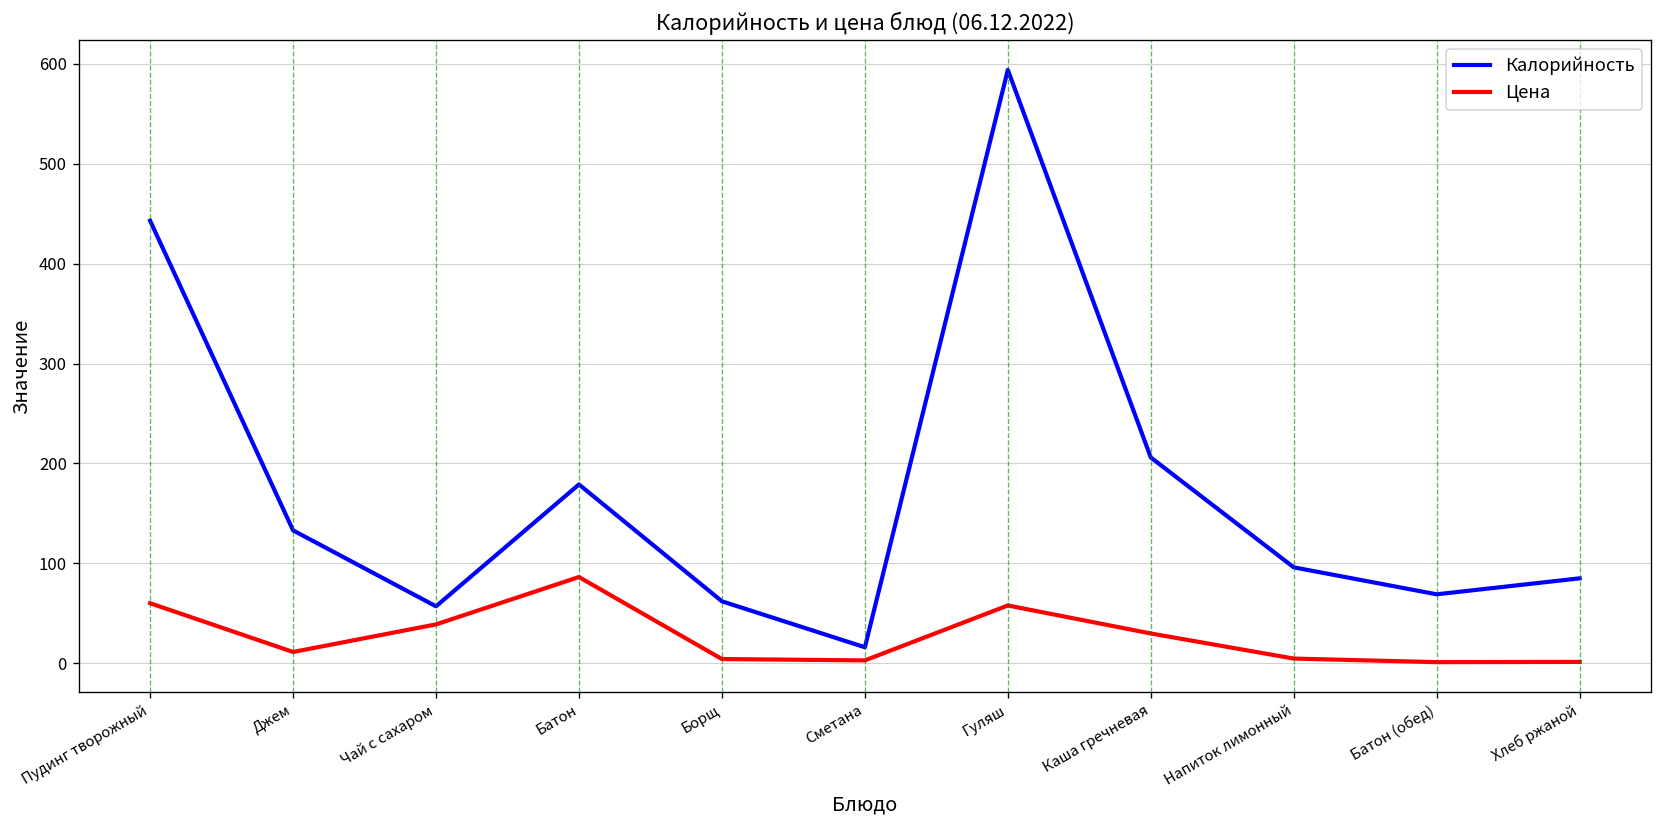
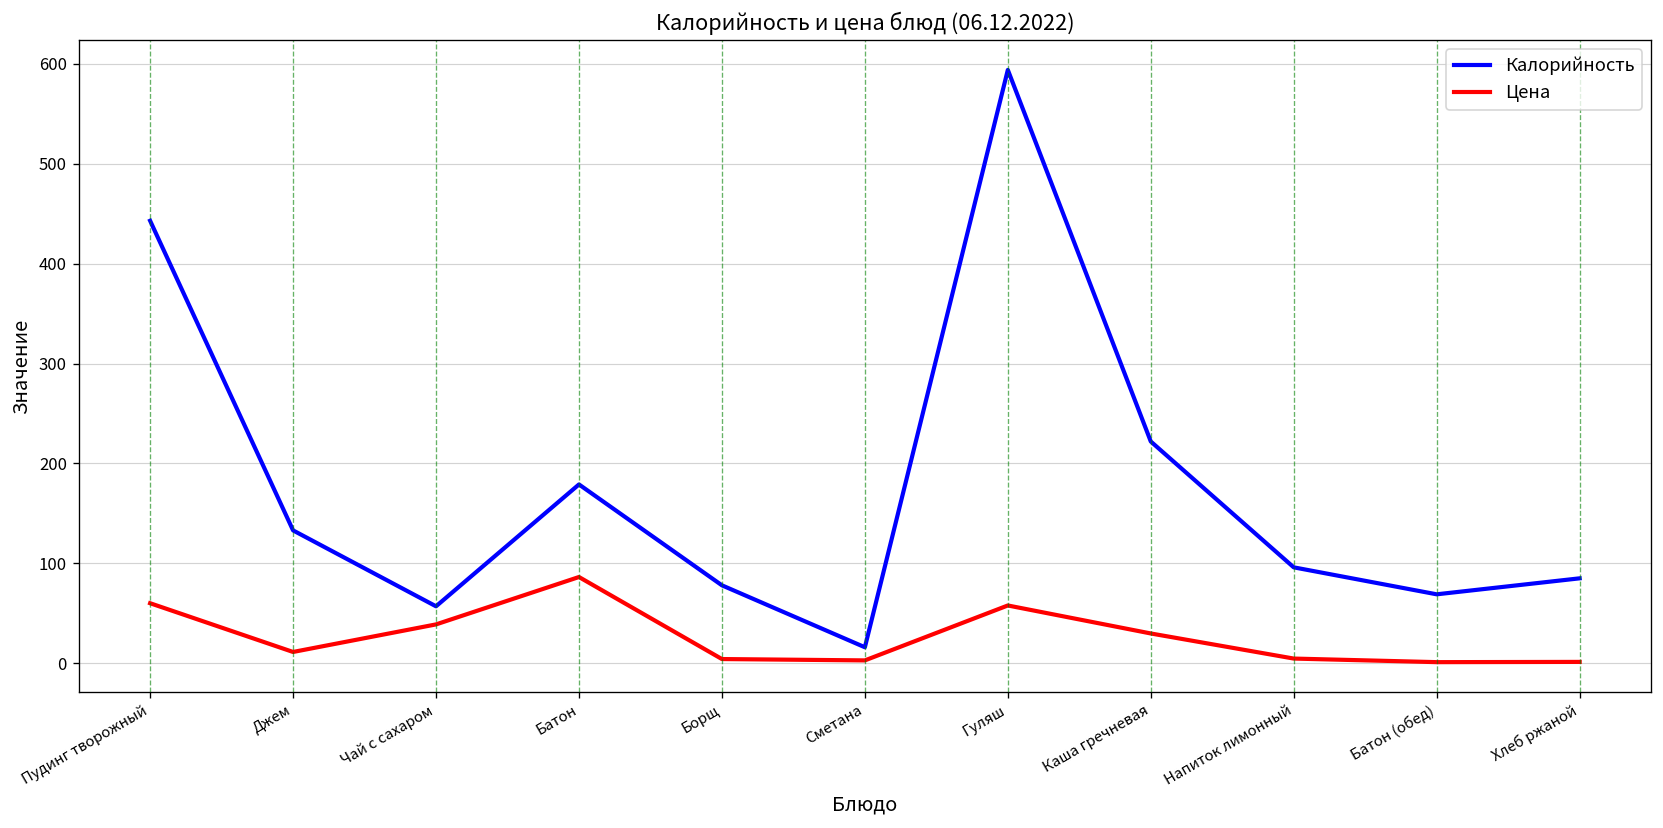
Калорийность, Борщ: 60 -> 80
Калорийность, Каша гречневая: 210 -> 220
